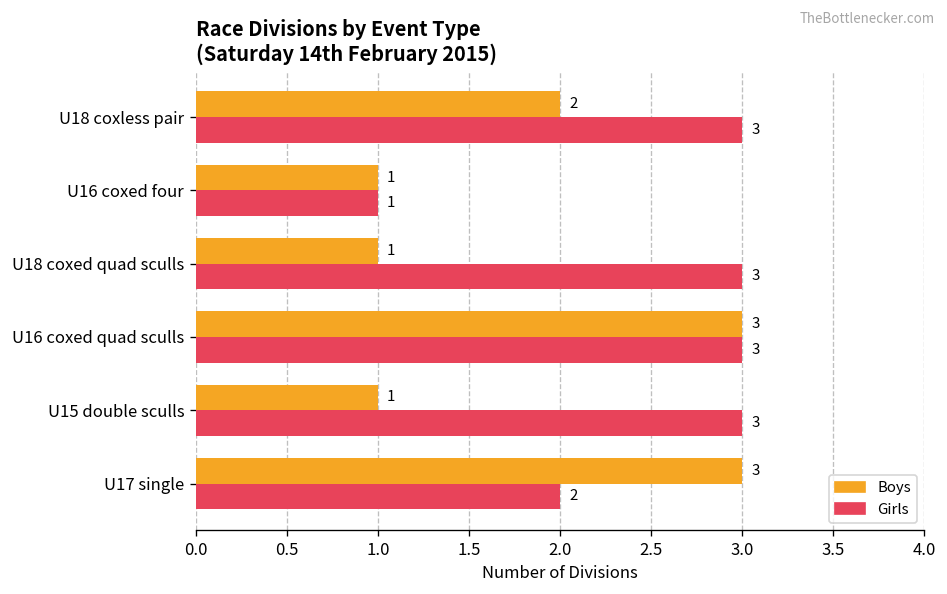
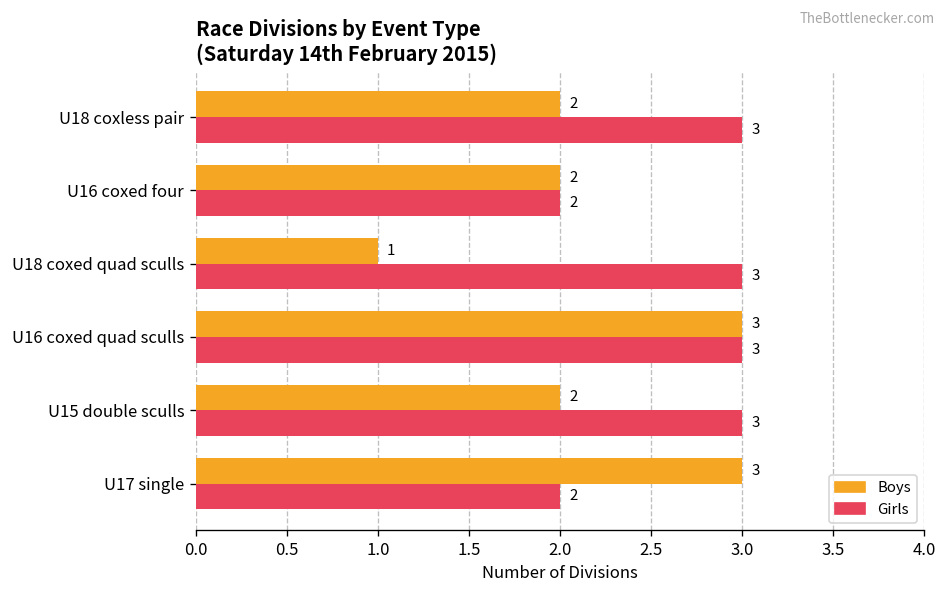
Boys, U16 coxed four: 1 -> 2
Girls, U16 coxed four: 1 -> 2
Boys, U15 double sculls: 1 -> 2
